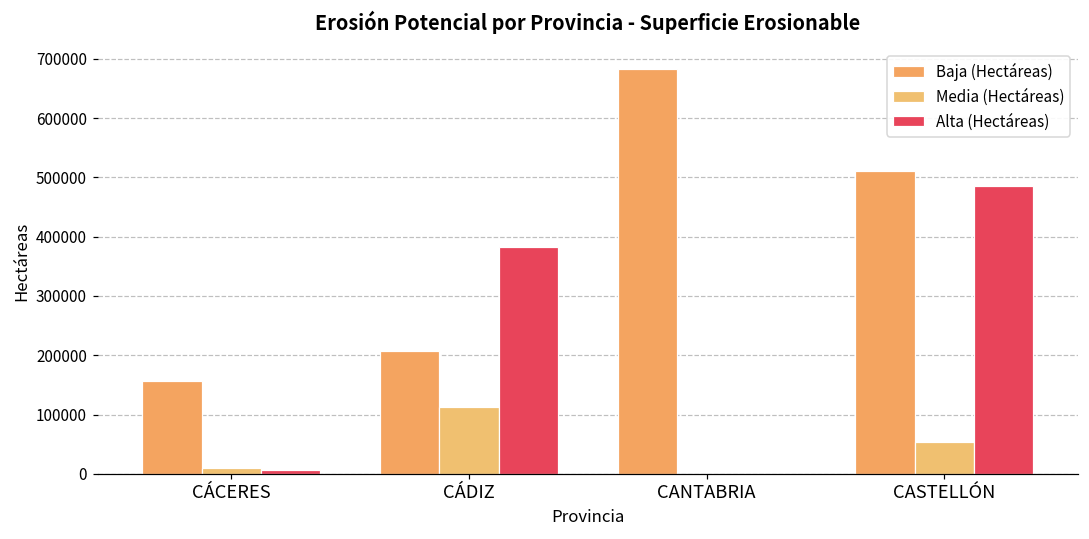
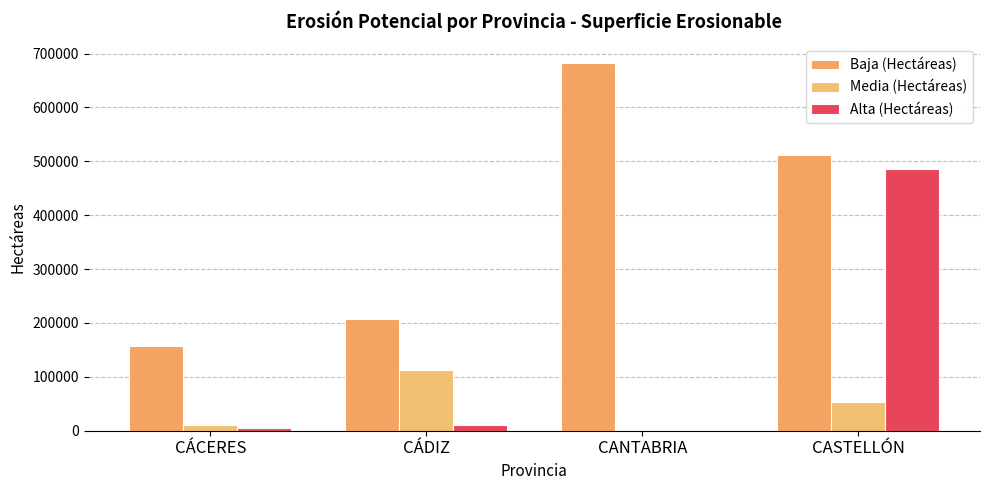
Alta (Hectáreas), CÁDIZ: 380000 -> 10000
